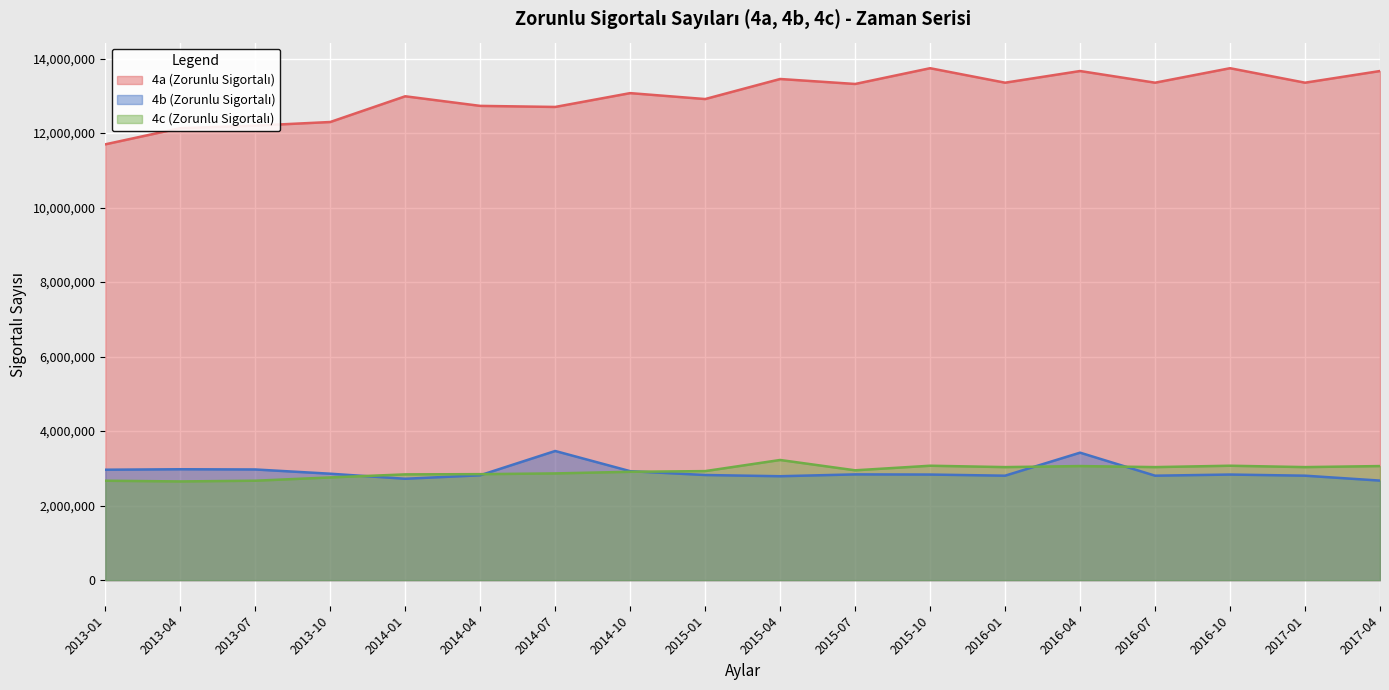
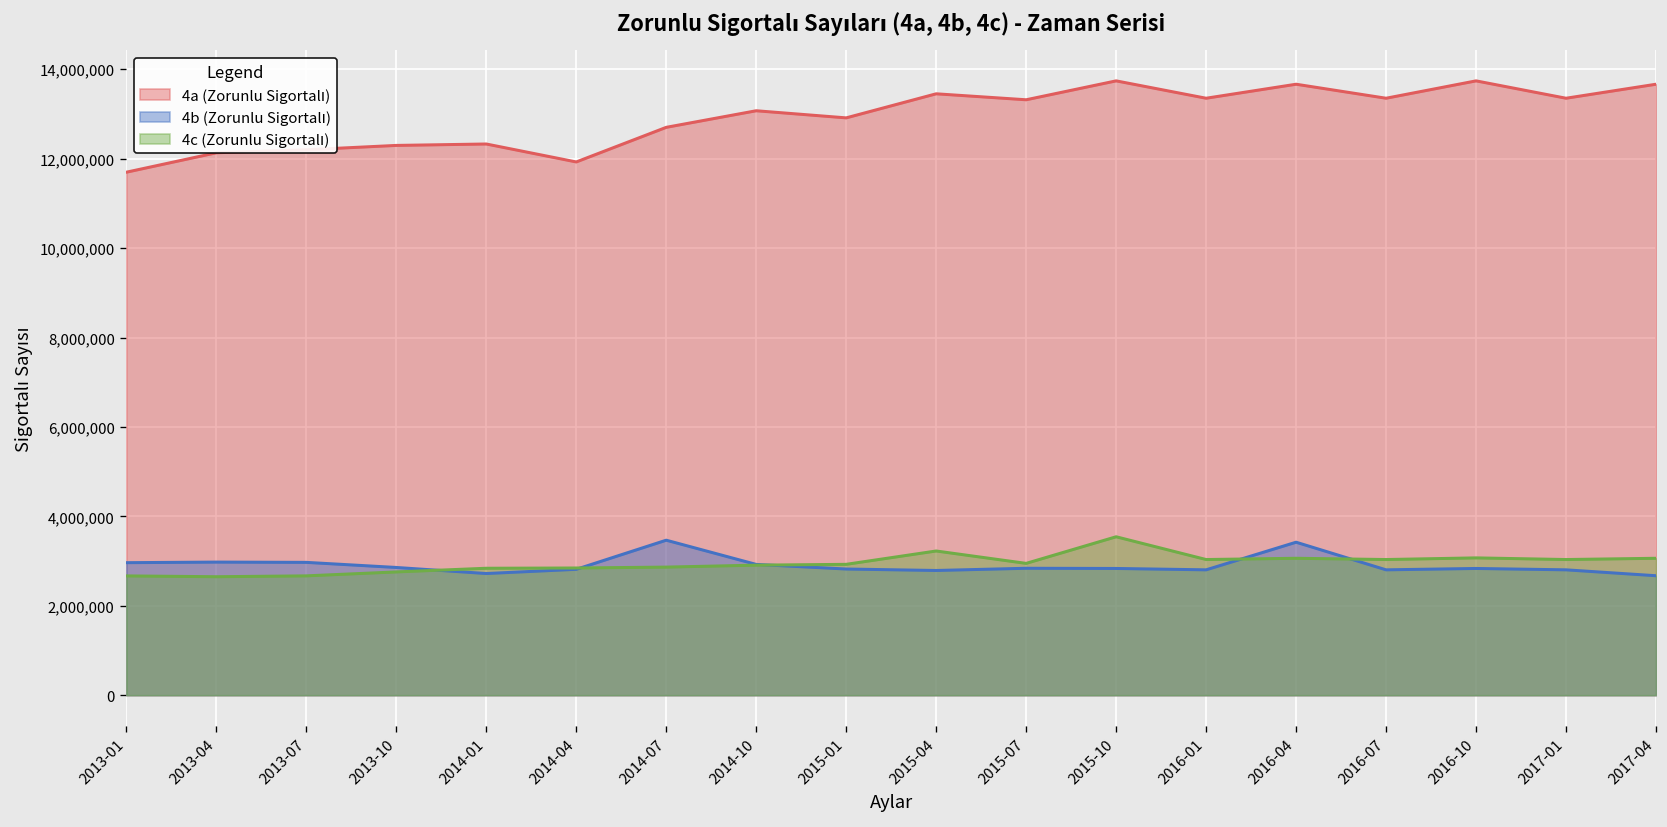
4a (Zorunlu Sigortalı), 2014-01: 13,000,000 -> 12,300,000
4a (Zorunlu Sigortalı), 2014-04: 12,700,000 -> 11,900,000
4c (Zorunlu Sigortalı), 2015-10: 3,100,000 -> 3,500,000
